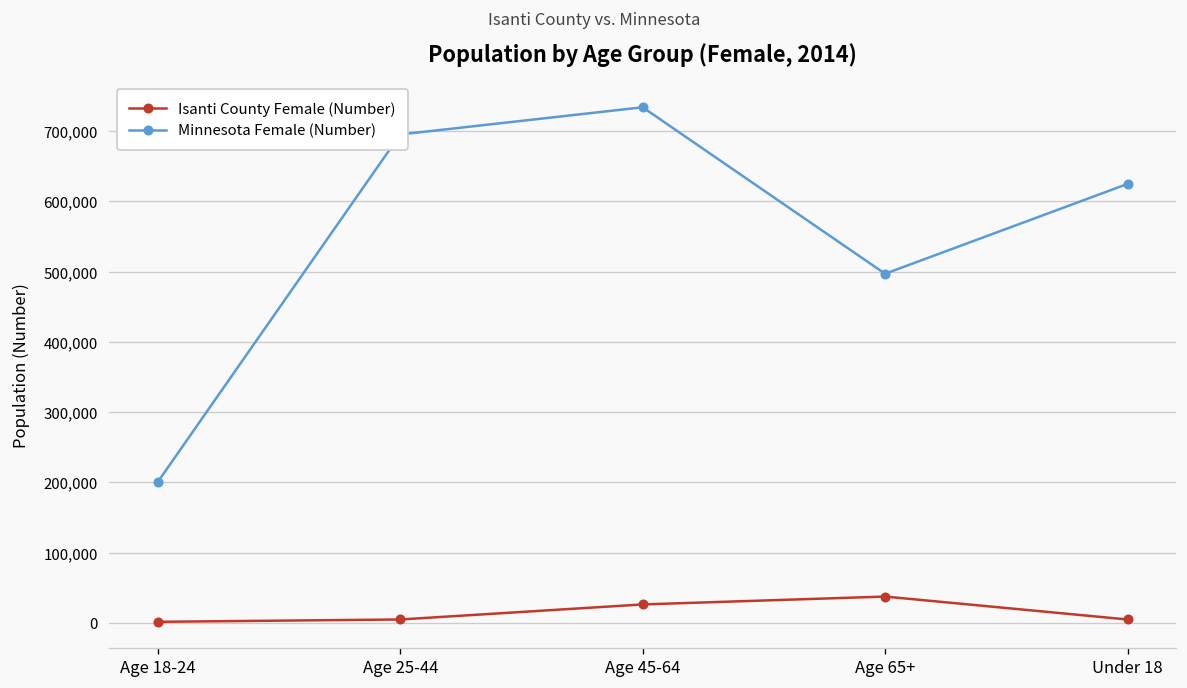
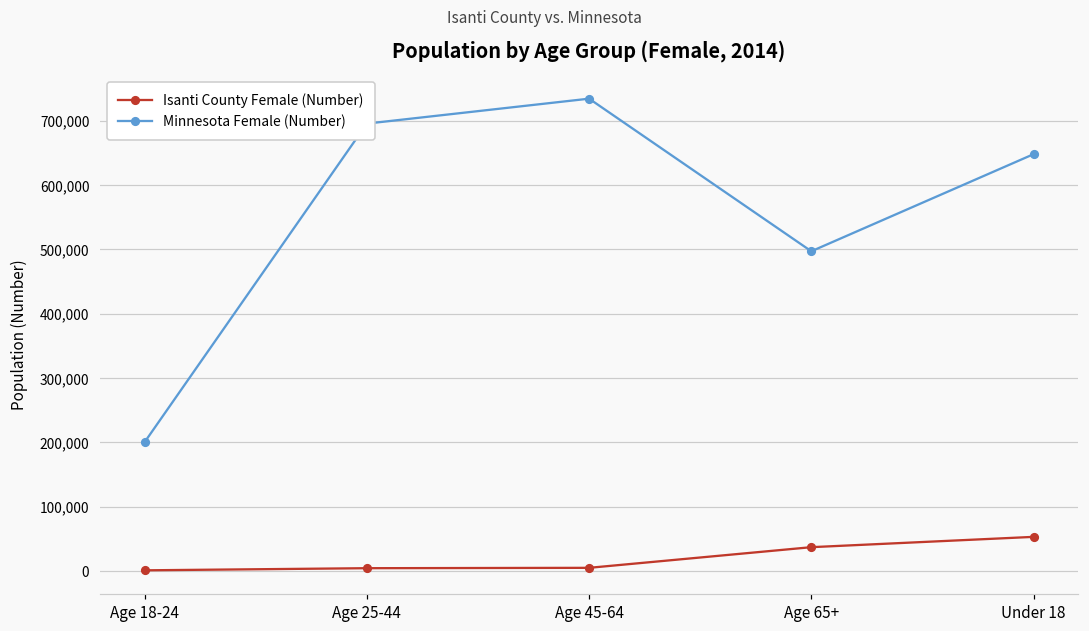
Isanti County Female (Number), Age 45-64: 30,000 -> 10,000
Isanti County Female (Number), Under 18: 0 -> 50,000
Minnesota Female (Number), Under 18: 620,000 -> 650,000
